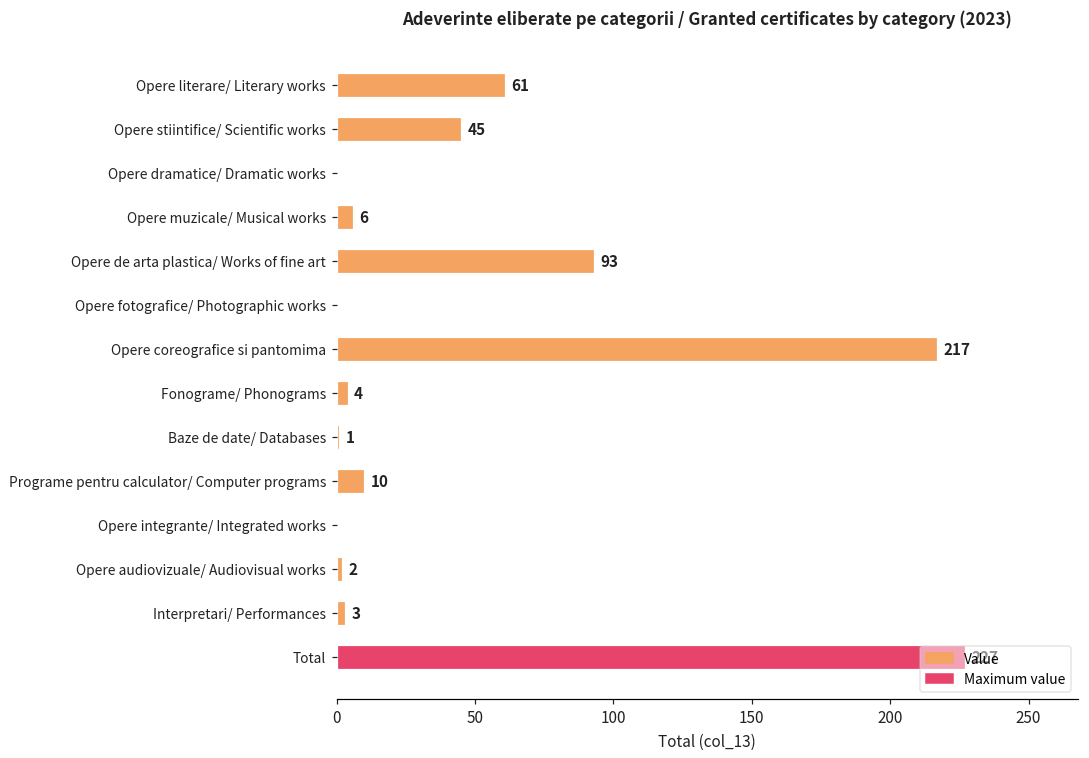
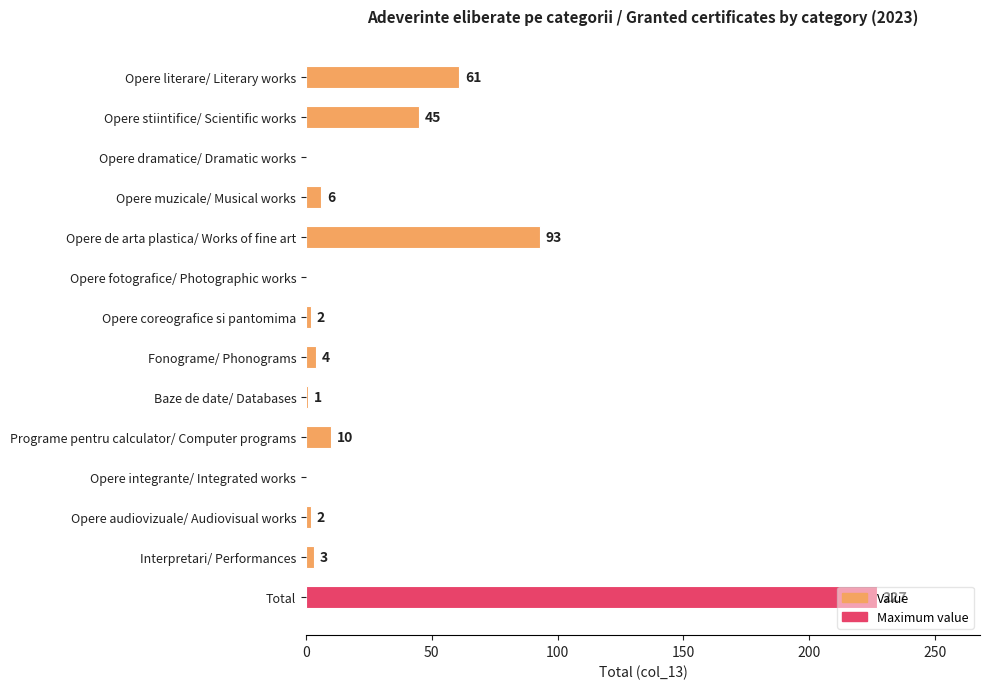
Opere coreografice si pantomima: 217 -> 2
